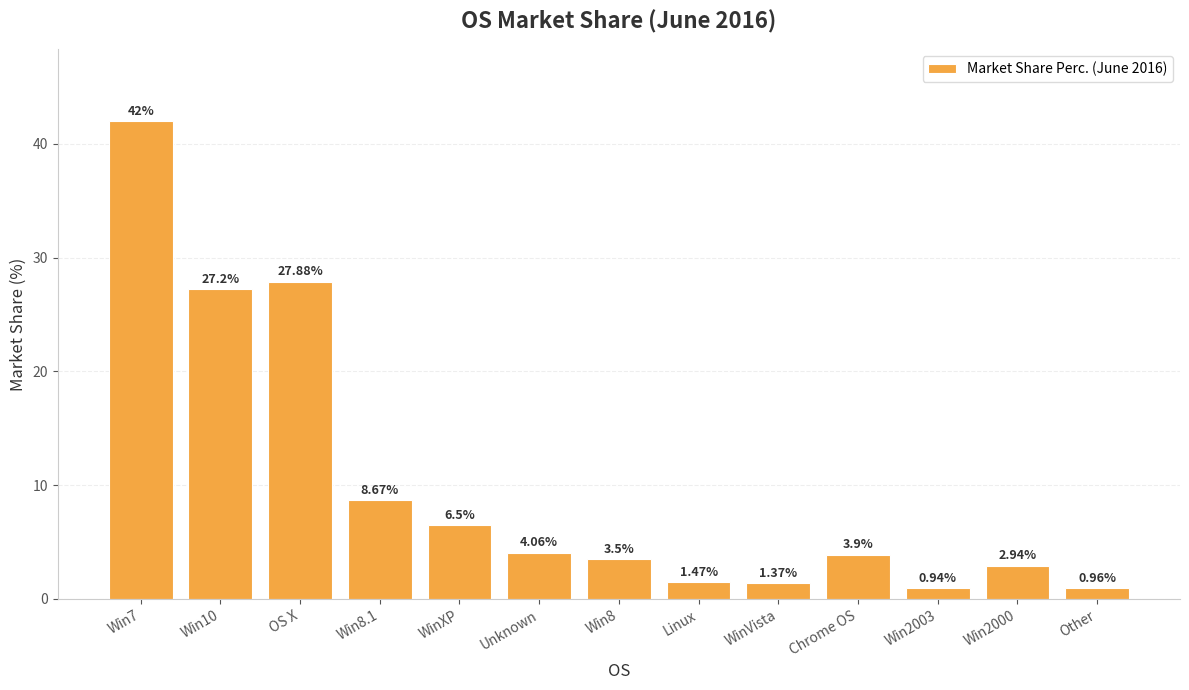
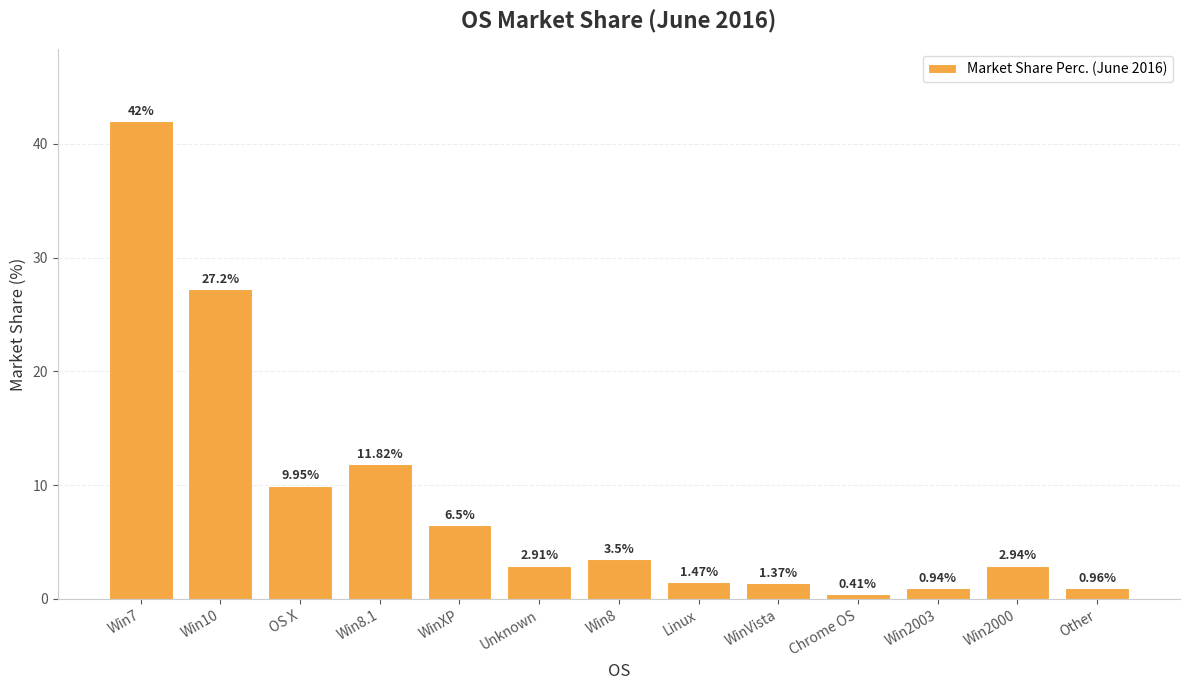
OS X: 27.88% -> 9.95%
Win8.1: 8.67% -> 11.82%
Unknown: 4.06% -> 2.91%
Chrome OS: 3.9% -> 0.41%
